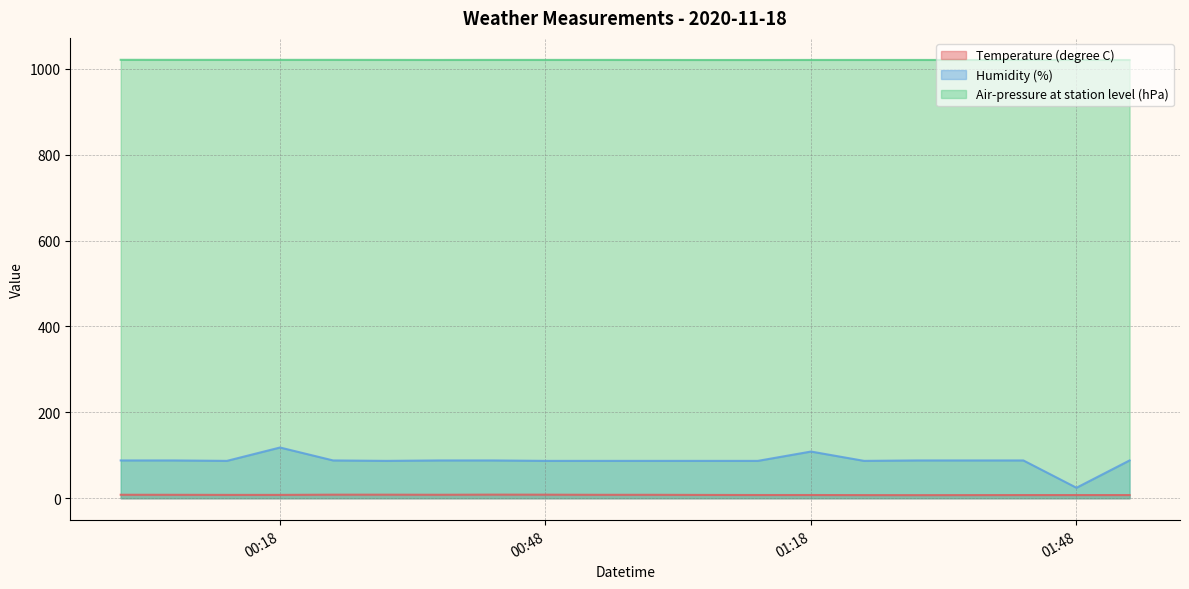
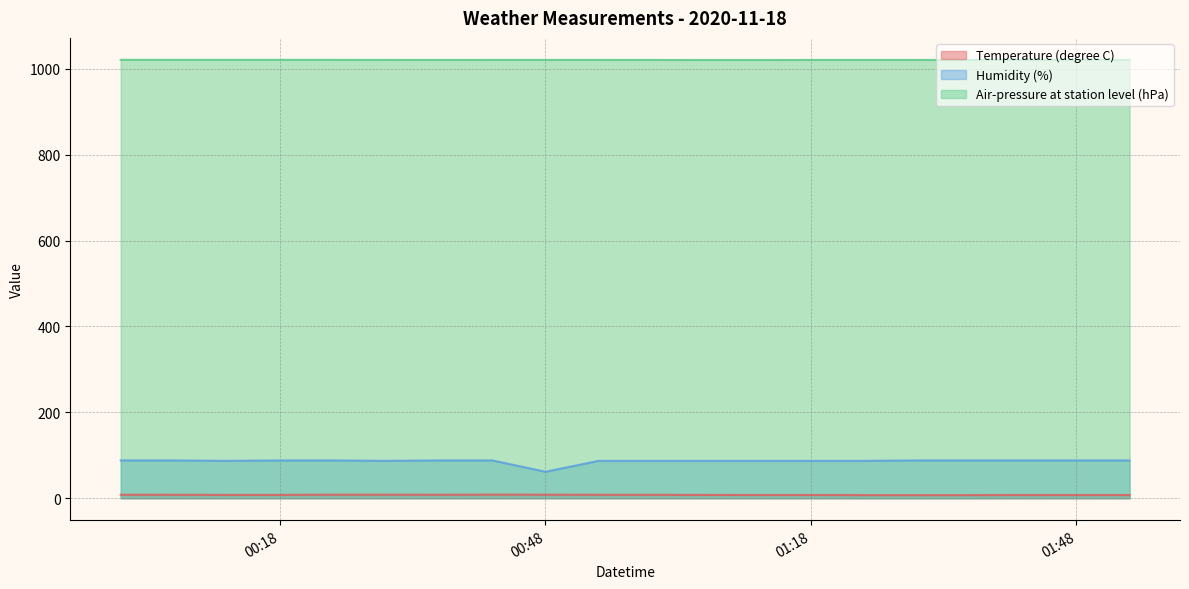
Humidity (%), 00:18: 120 -> 90
Humidity (%), 00:48: 90 -> 60
Humidity (%), 01:18: 110 -> 90
Humidity (%), 01:48: 20 -> 90
